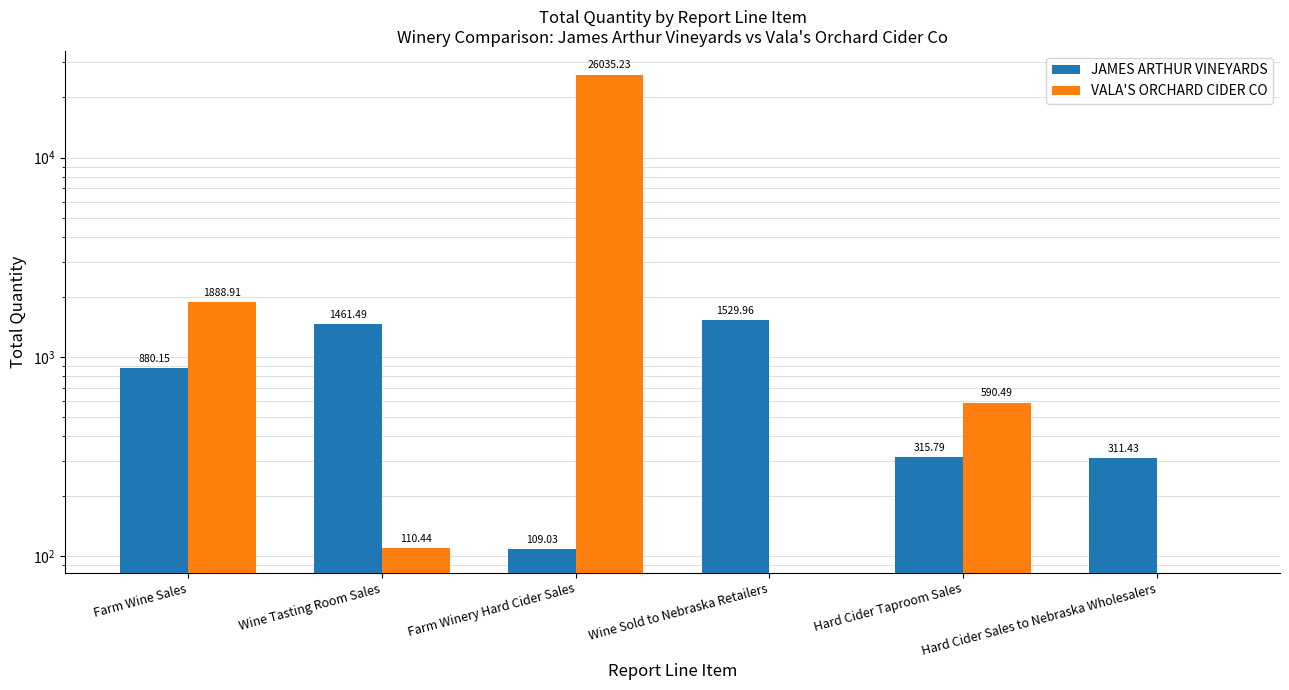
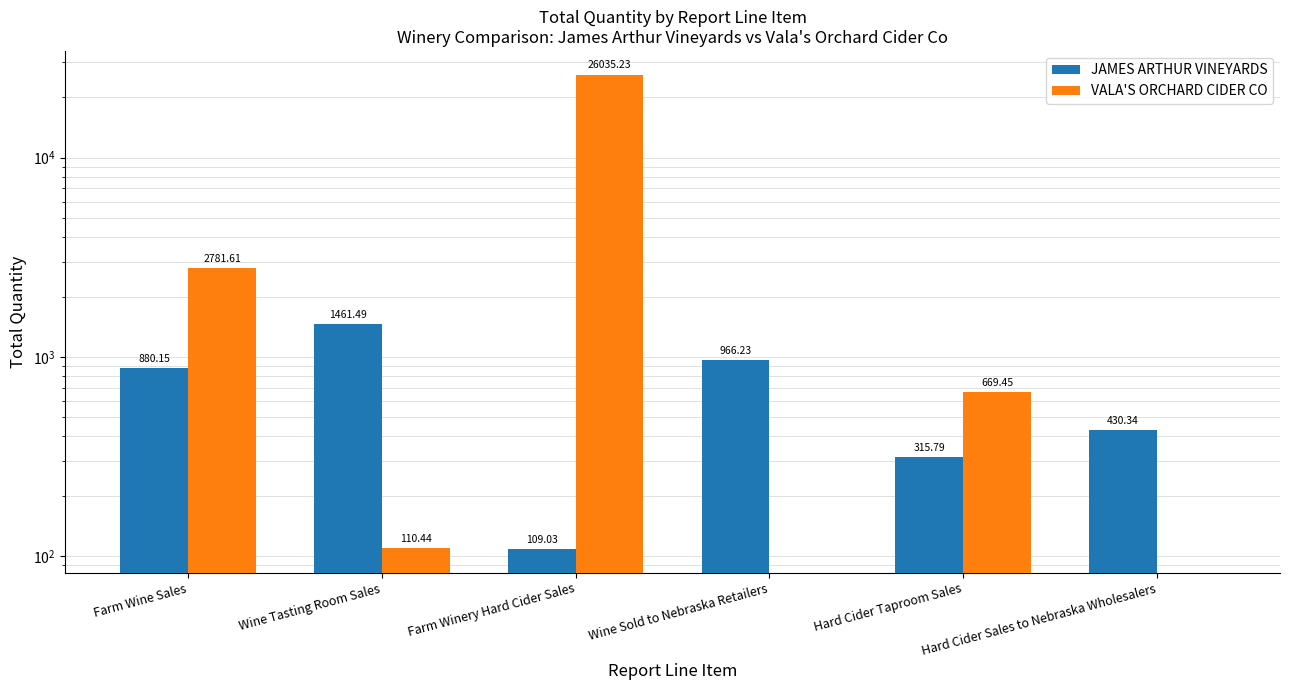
VALA'S ORCHARD CIDER CO, Farm Wine Sales: 1888.91 -> 2781.61
JAMES ARTHUR VINEYARDS, Wine Sold to Nebraska Retailers: 1529.96 -> 966.23
VALA'S ORCHARD CIDER CO, Hard Cider Taproom Sales: 590.49 -> 669.45
JAMES ARTHUR VINEYARDS, Hard Cider Sales to Nebraska Wholesalers: 311.43 -> 430.34
